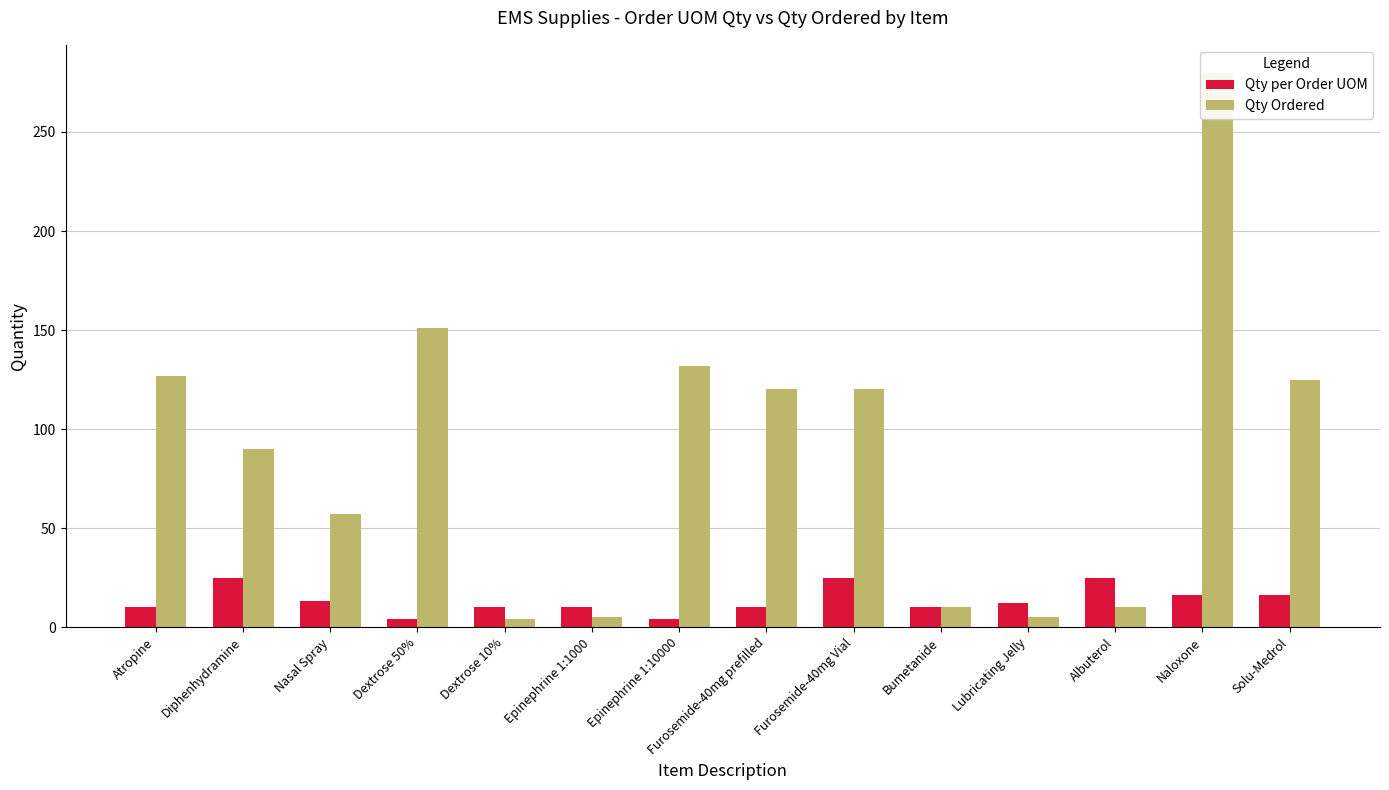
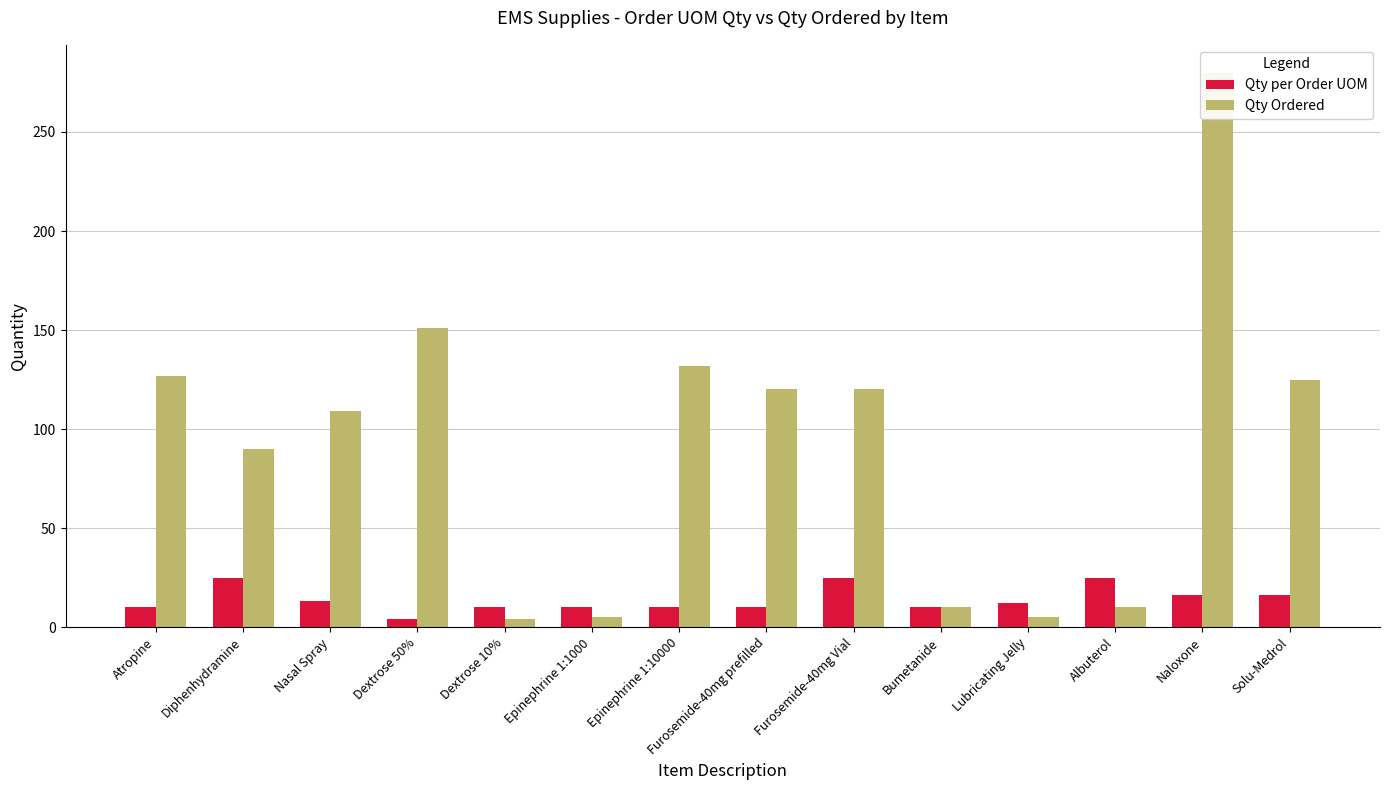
Qty Ordered, Nasal Spray: 57 -> 109
Qty per Order UOM, Epinephrine 1:10000: 4 -> 10
